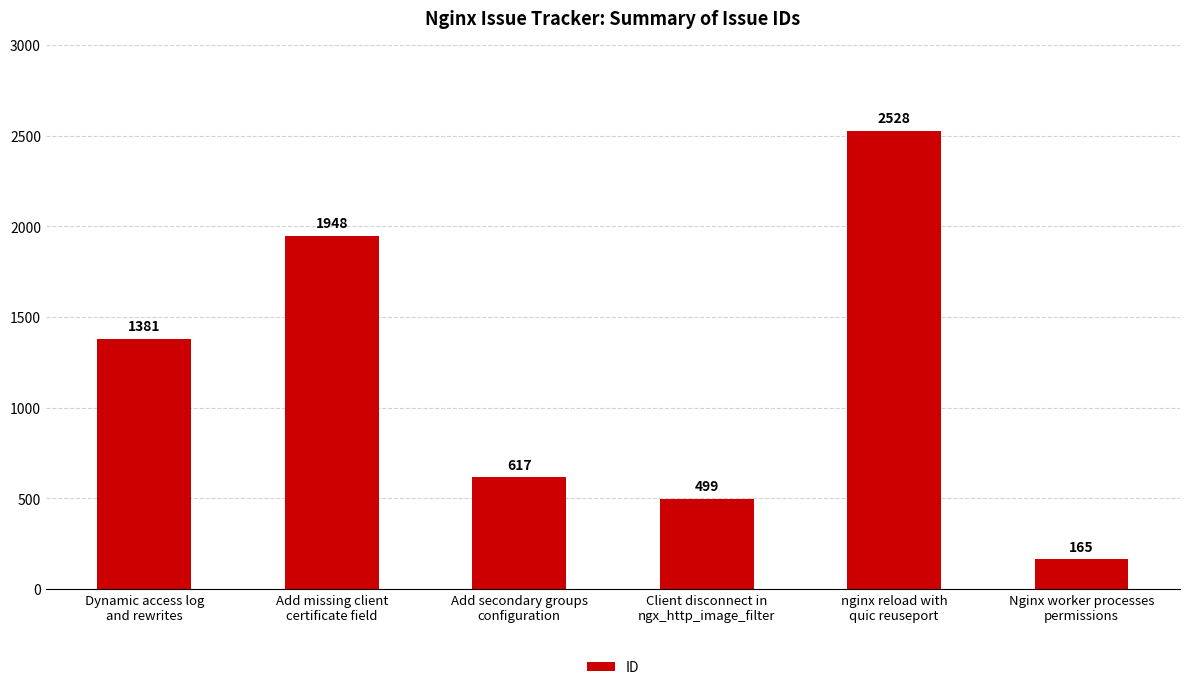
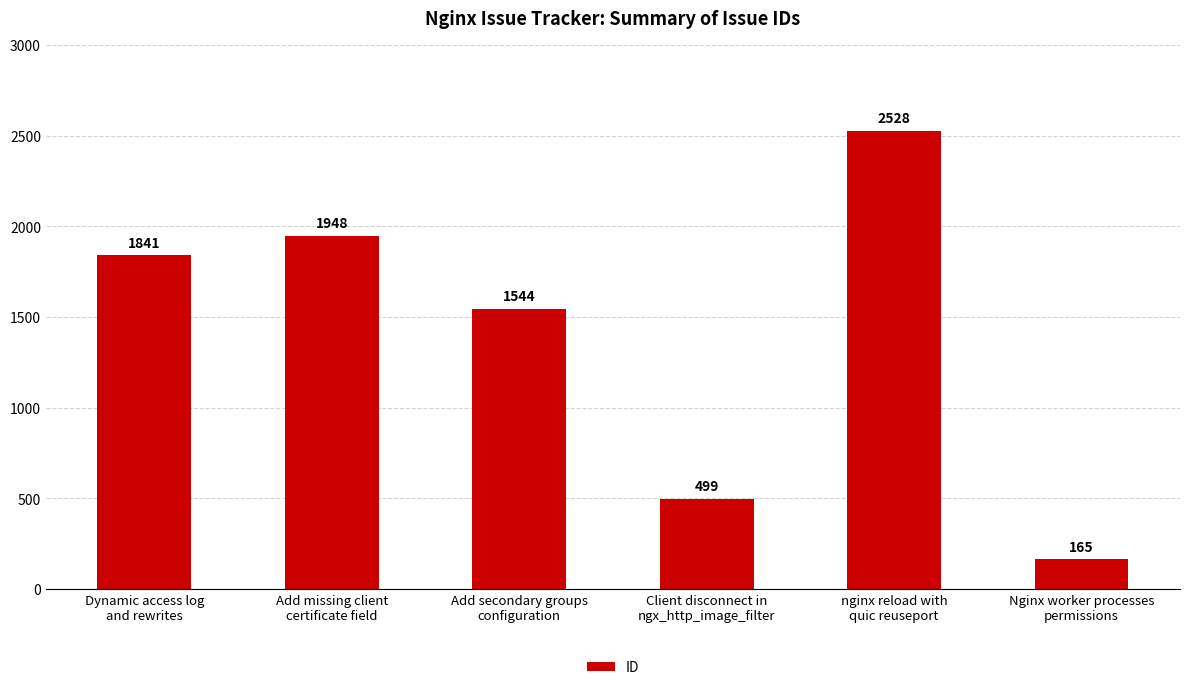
Dynamic access log and rewrites: 1381 -> 1841
Add secondary groups configuration: 617 -> 1544
